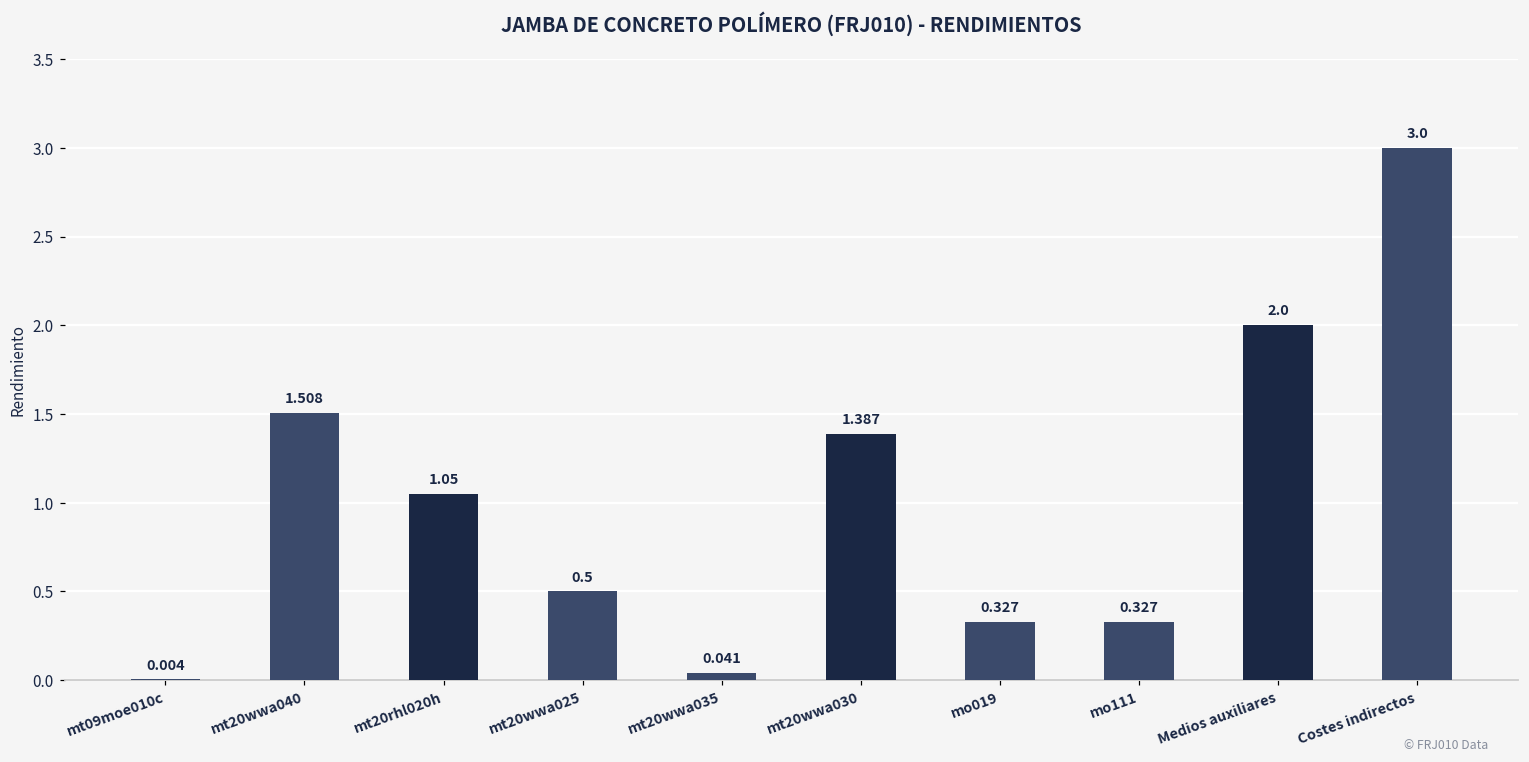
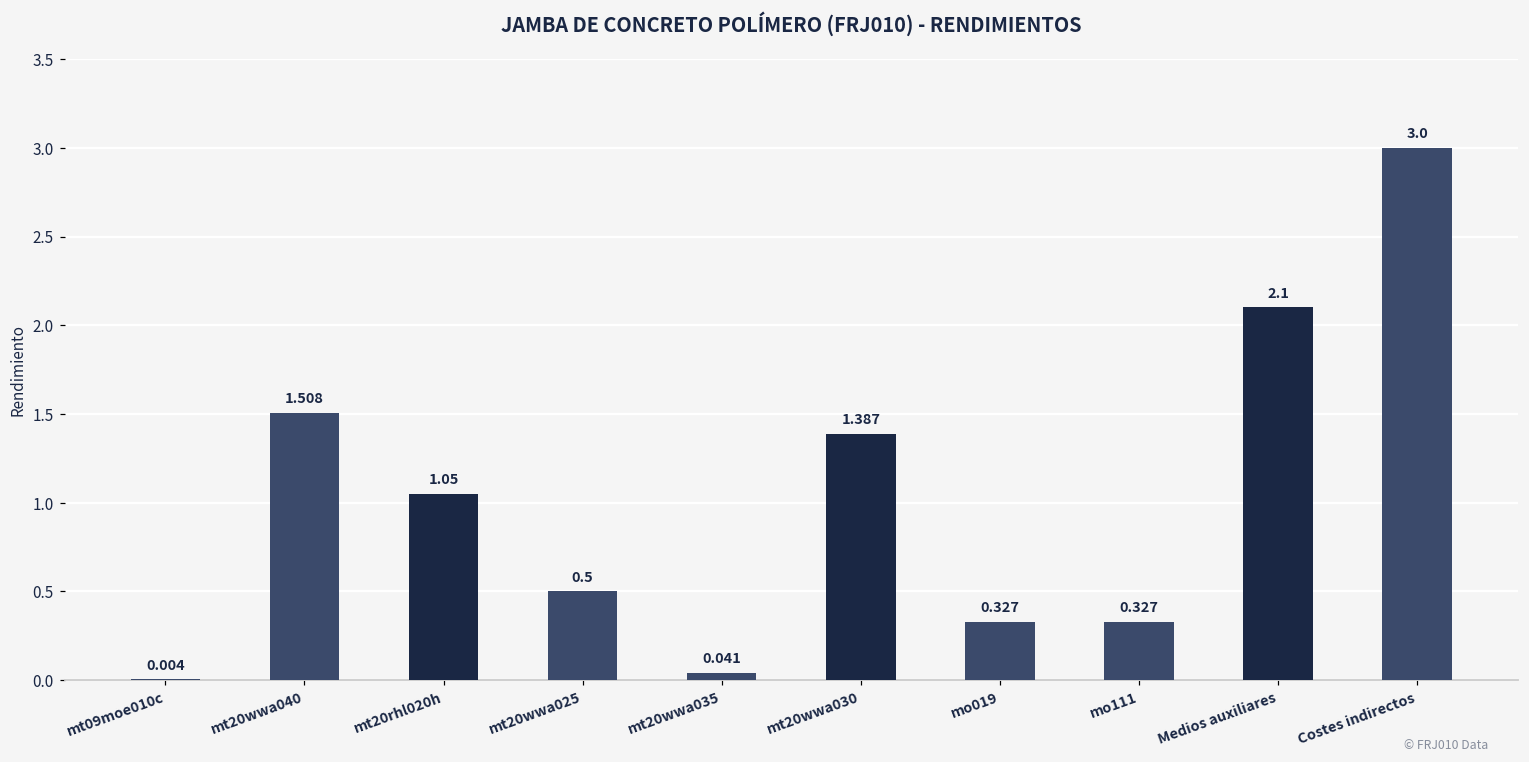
Medios auxiliares: 2.0 -> 2.1
